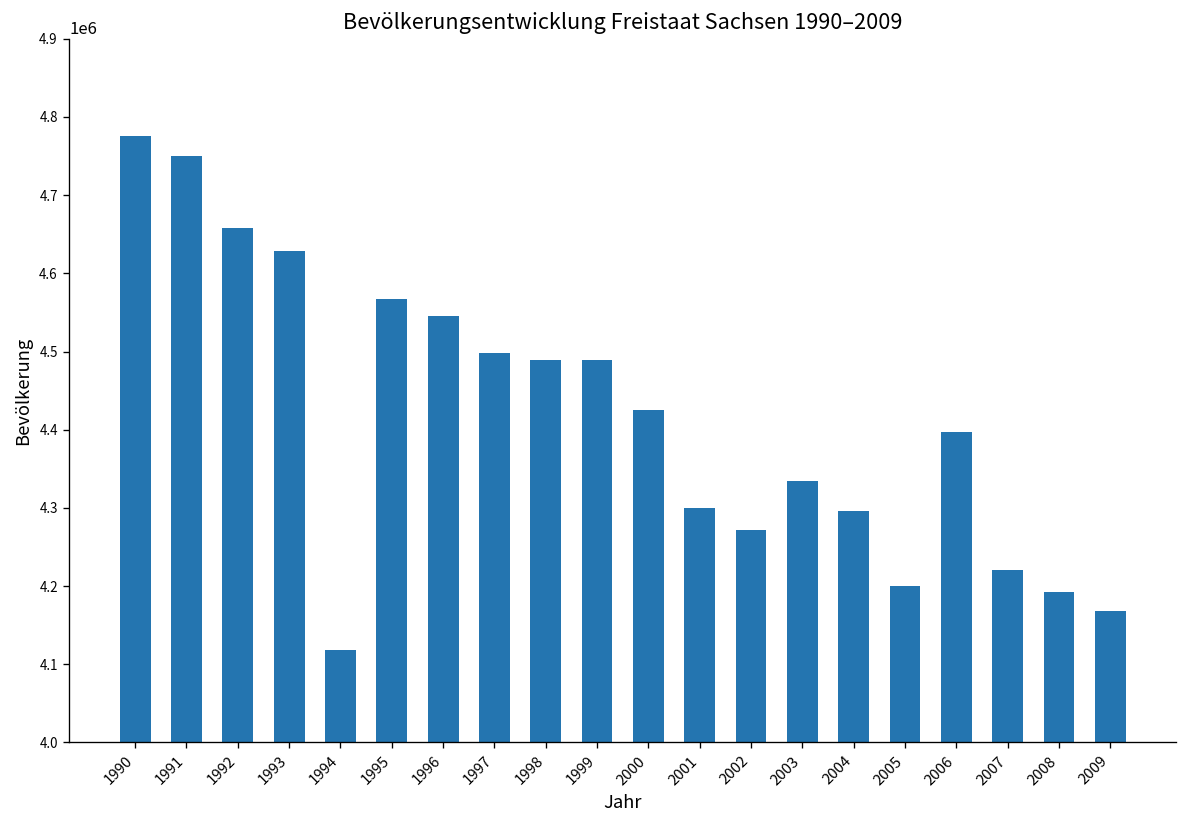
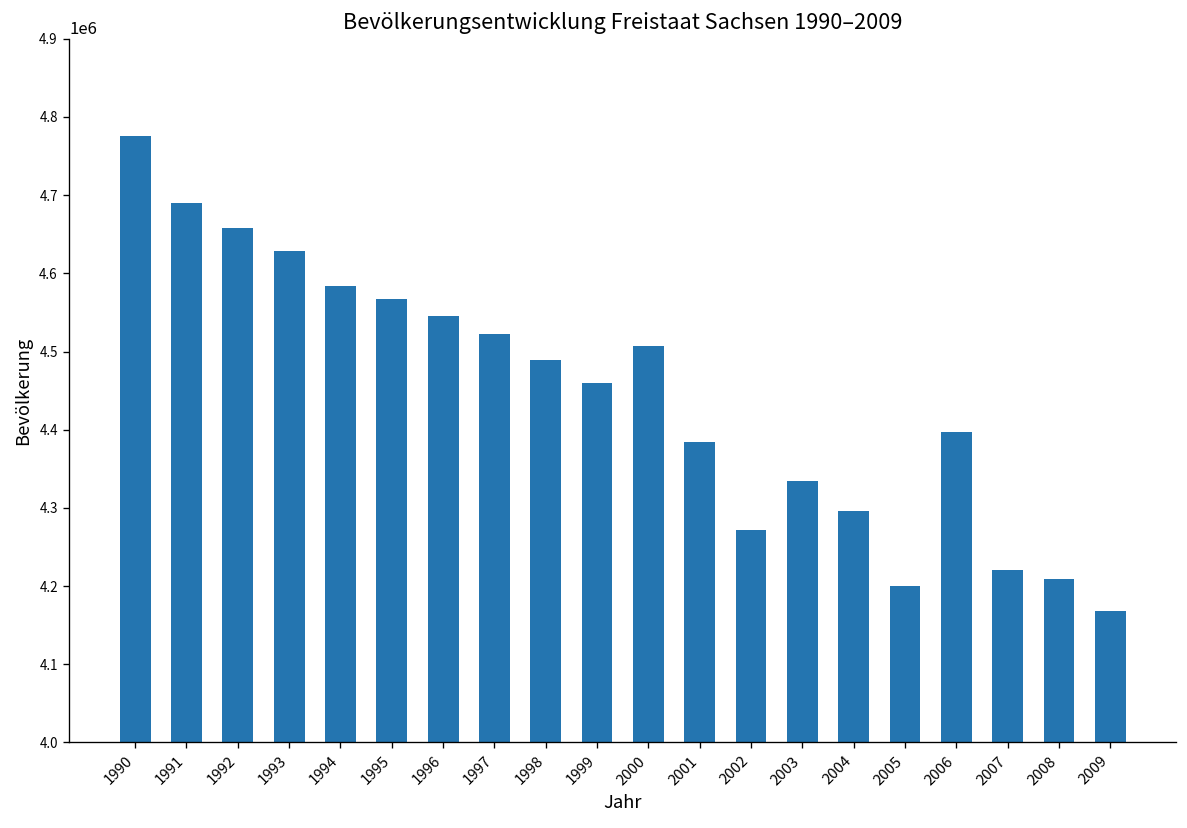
1991: 4750000 -> 4690000
1994: 4120000 -> 4580000
1997: 4500000 -> 4520000
1999: 4490000 -> 4460000
2000: 4430000 -> 4510000
2001: 4300000 -> 4380000
2008: 4190000 -> 4210000
